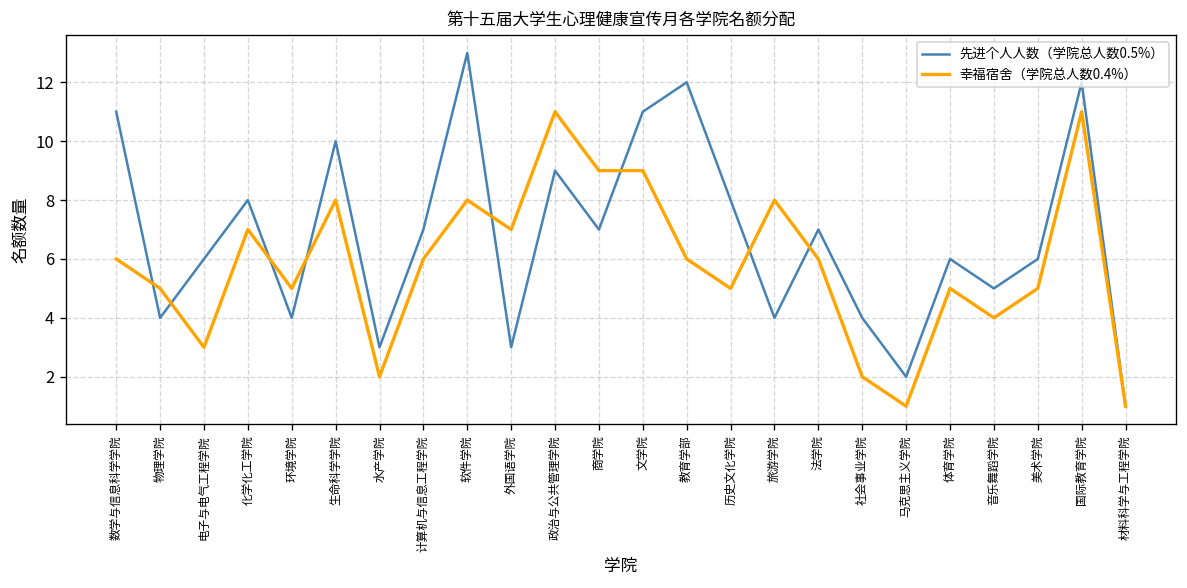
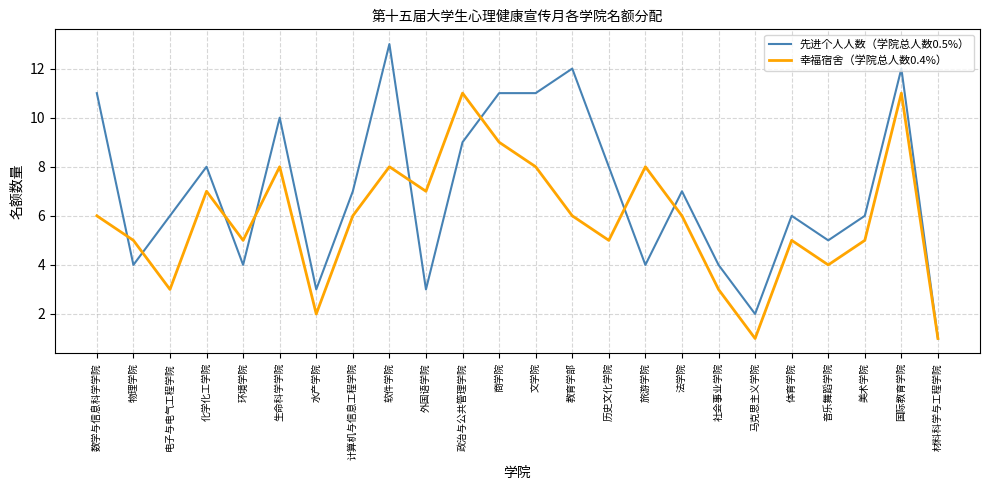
先进个人人数（学院总人数0.5%）, 商学院: 7 -> 11
幸福宿舍（学院总人数0.4%）, 文学院: 9 -> 8
幸福宿舍（学院总人数0.4%）, 社会事业学院: 2 -> 3
